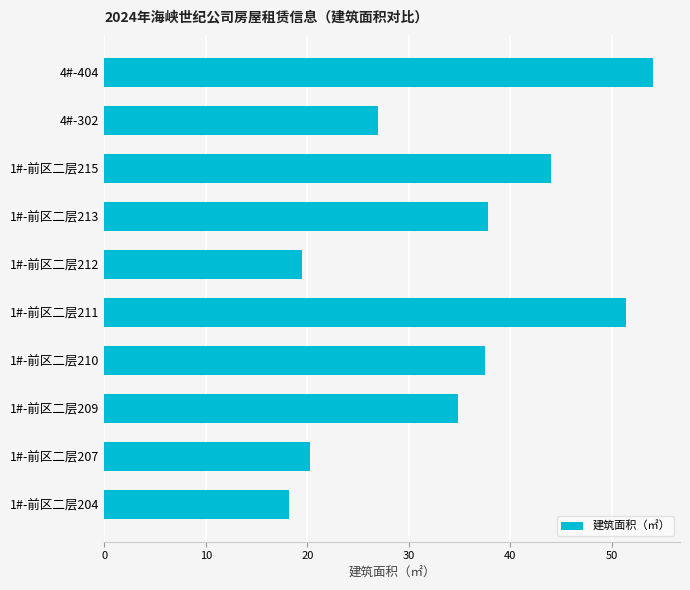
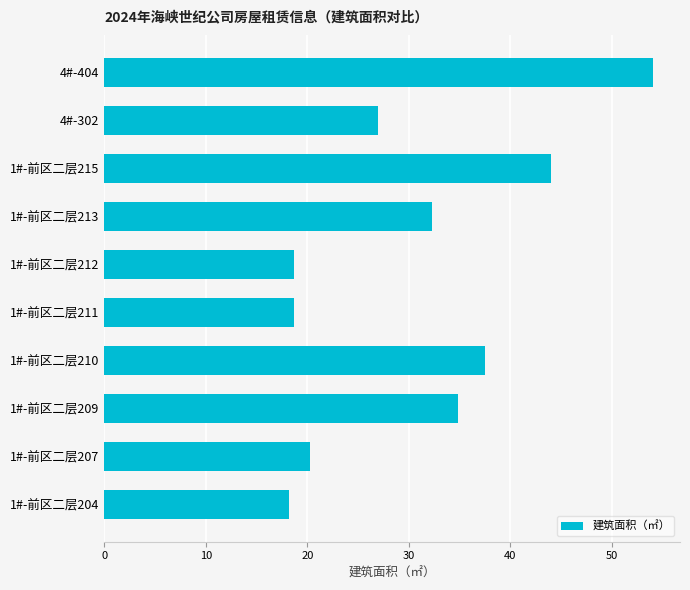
1#-前区二层213: 37.8 -> 32.3
1#-前区二层212: 19.4 -> 18.7
1#-前区二层211: 51.4 -> 18.7
